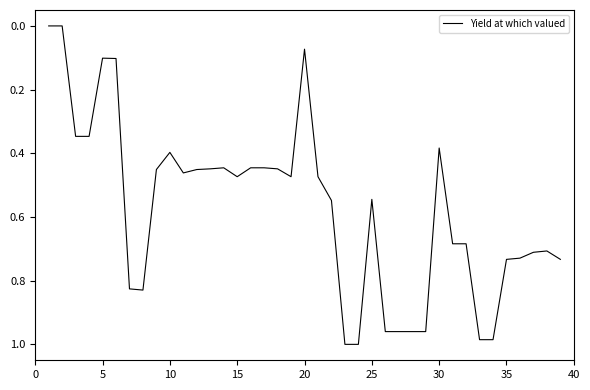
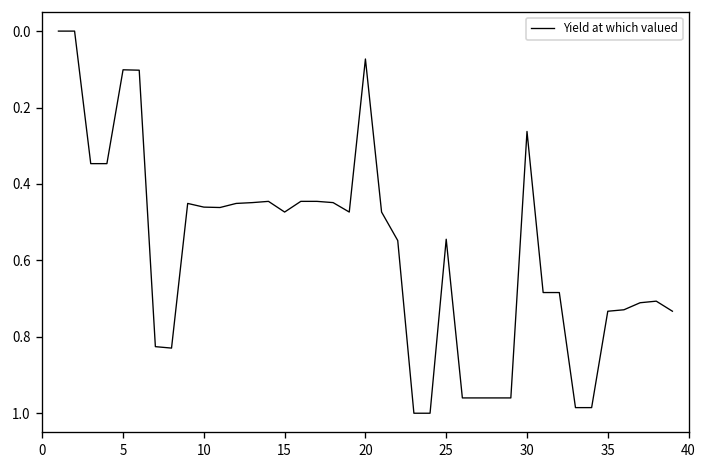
10: 0.40 -> 0.46
30: 0.38 -> 0.26
